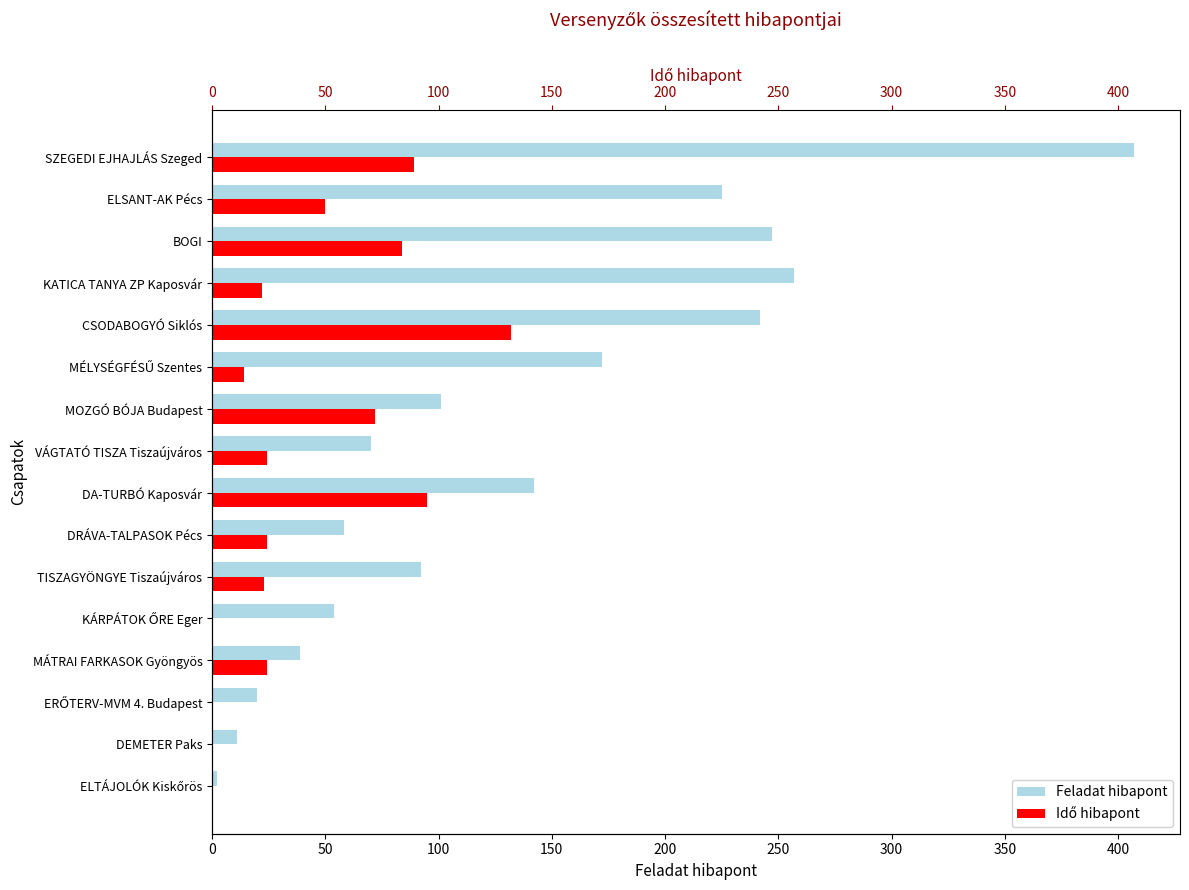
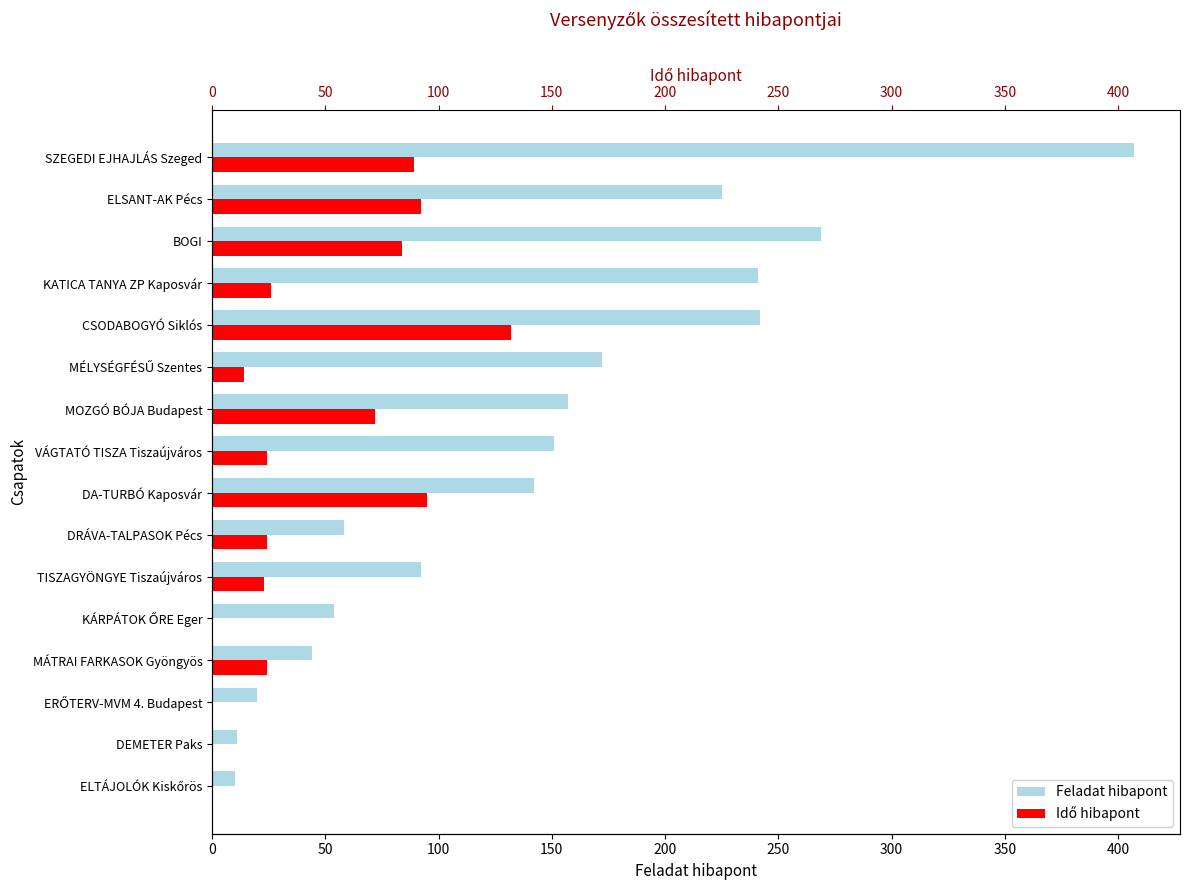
Idő hibapont, ELSANT-AK Pécs: 50 -> 92
Feladat hibapont, BOGI: 247 -> 269
Feladat hibapont, KATICA TANYA ZP Kaposvár: 257 -> 241
Idő hibapont, KATICA TANYA ZP Kaposvár: 22 -> 26
Feladat hibapont, MOZGÓ BÓJA Budapest: 101 -> 157
Feladat hibapont, VÁGTATÓ TISZA Tiszaújváros: 70 -> 151
Feladat hibapont, MÁTRAI FARKASOK Gyöngyös: 39 -> 44
Feladat hibapont, ELTÁJOLÓK Kiskőrös: 2 -> 10
